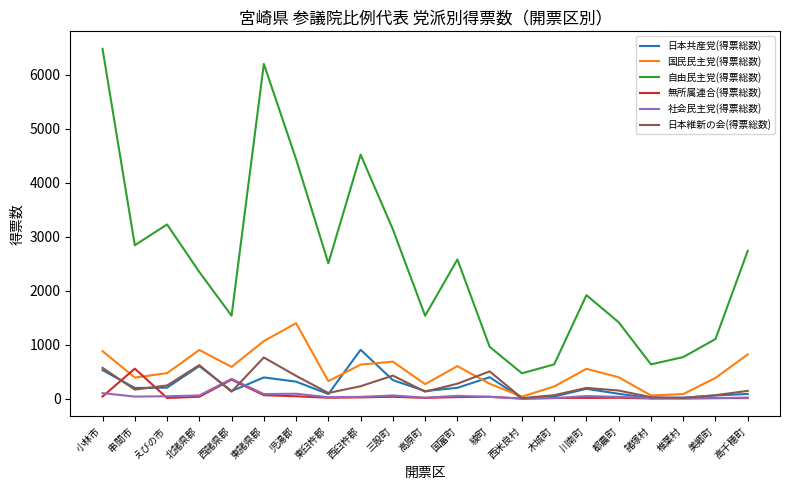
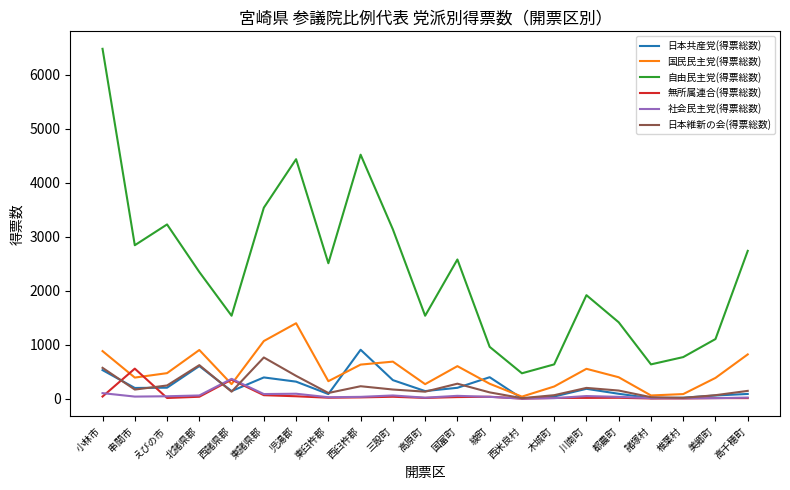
国民民主党(得票総数), 西諸県郡: 600 -> 300
自由民主党(得票総数), 東諸県郡: 6200 -> 3500
日本維新の会(得票総数), 三股町: 400 -> 200
日本維新の会(得票総数), 綾町: 500 -> 100
